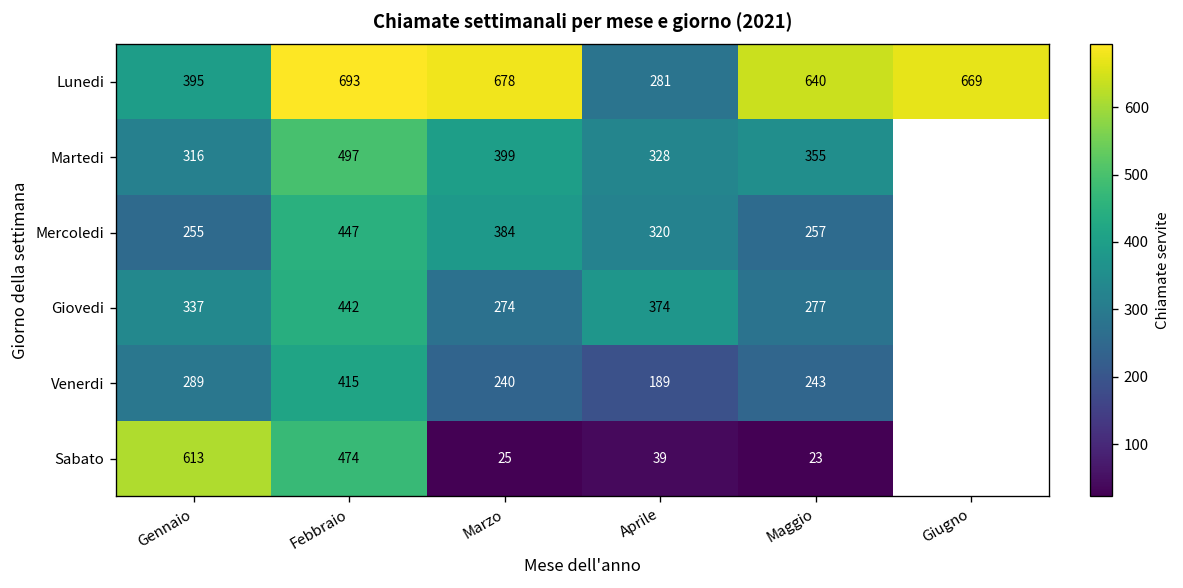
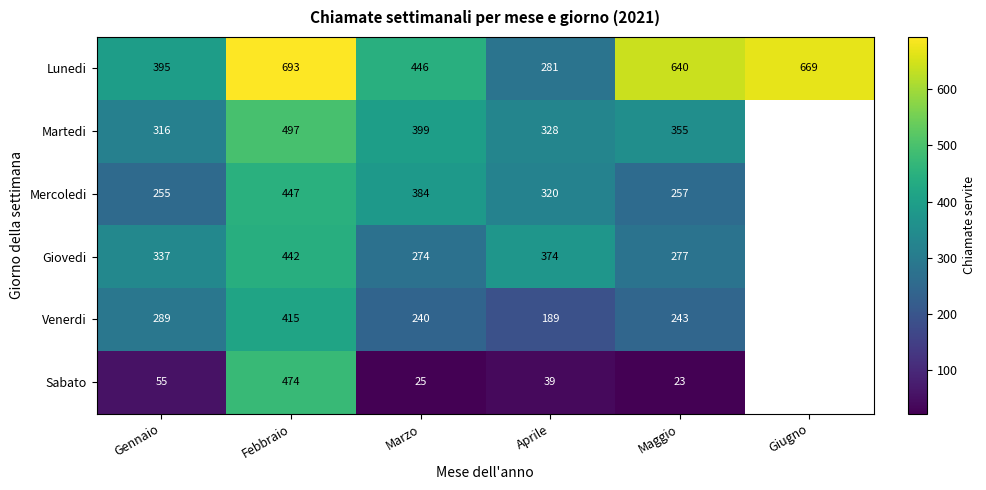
Lunedi, Marzo: 678 -> 446
Sabato, Gennaio: 613 -> 55
